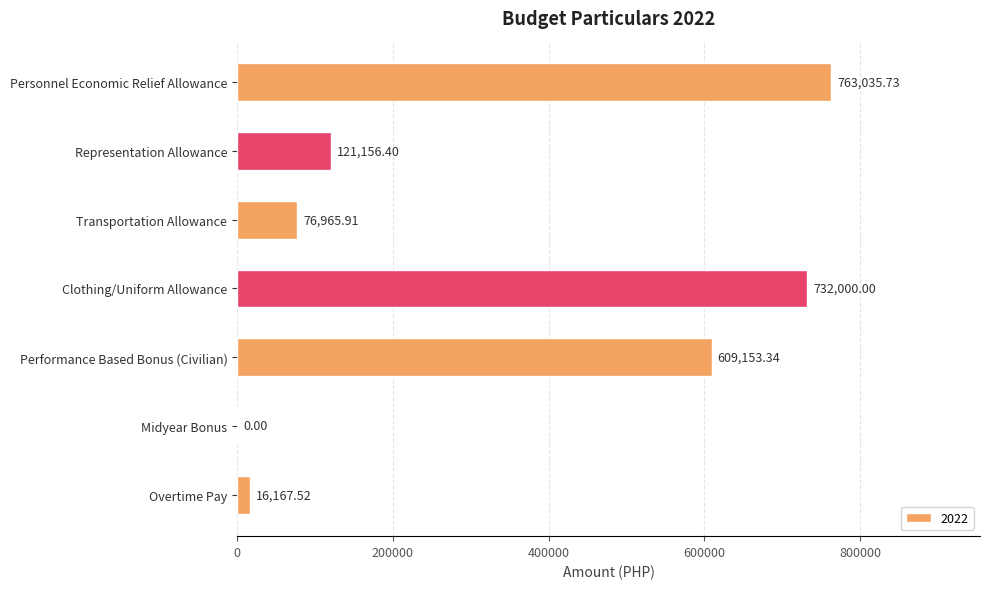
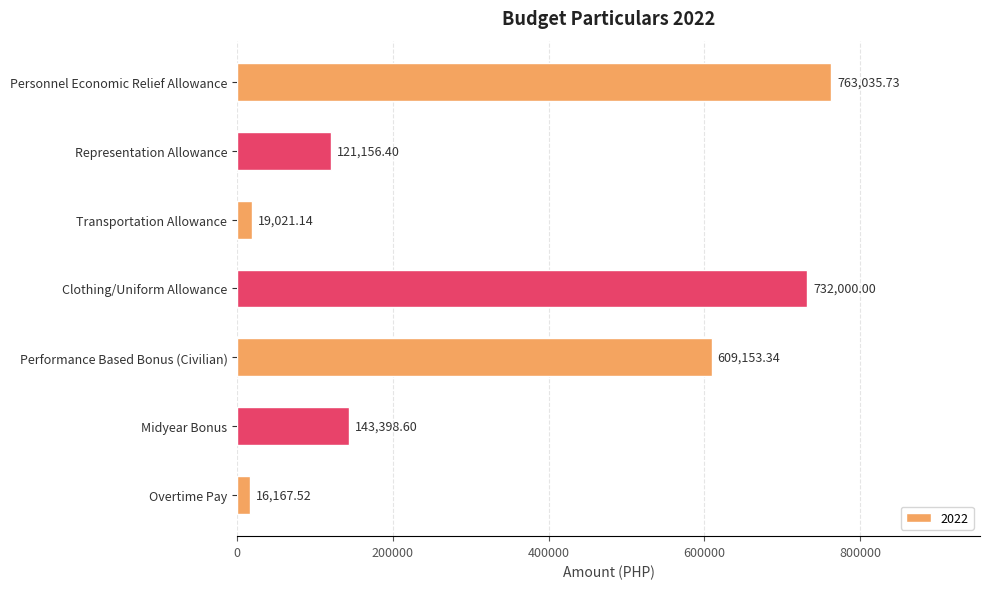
Transportation Allowance: 76,965.91 -> 19,021.14
Midyear Bonus: 0.00 -> 143,398.60
